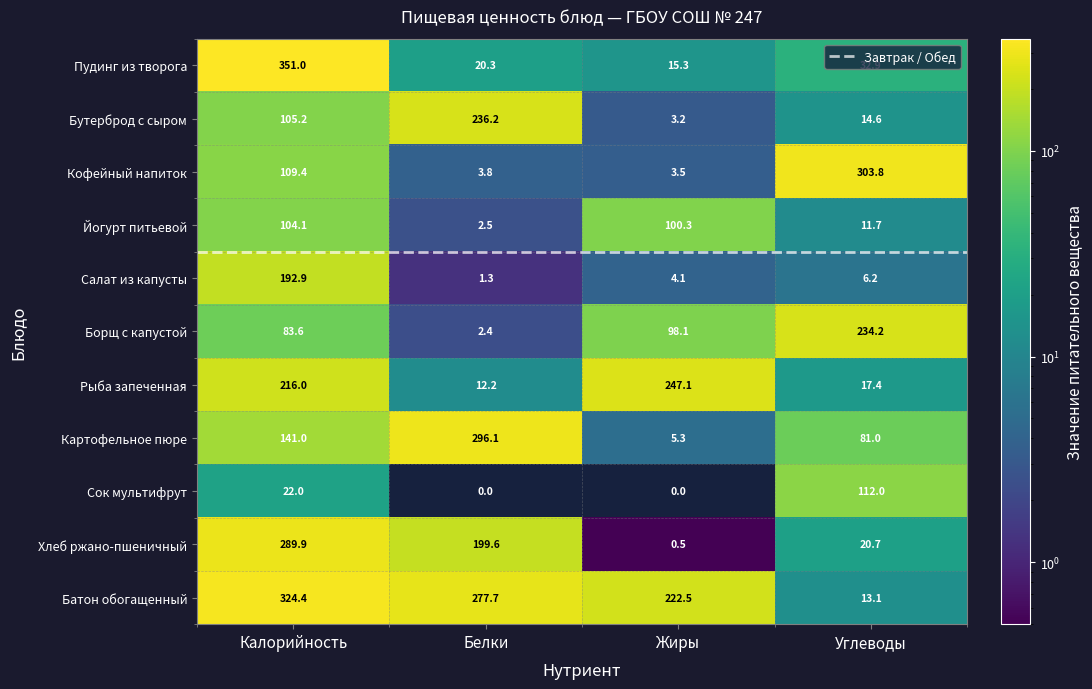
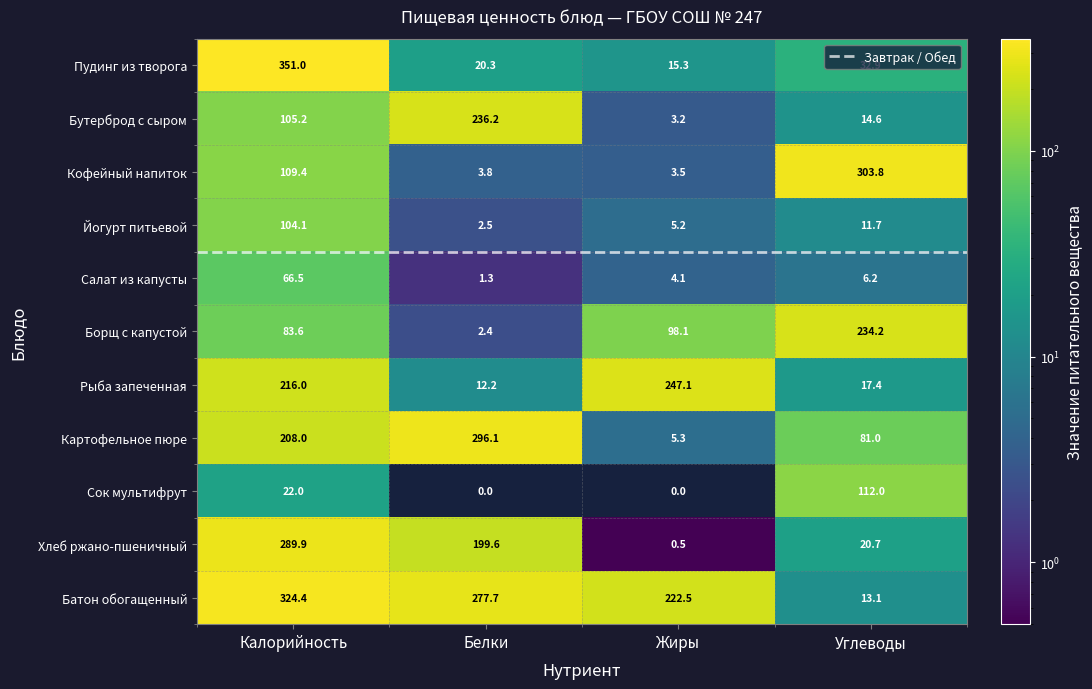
Йогурт питьевой, Жиры: 100.3 -> 5.2
Салат из капусты, Калорийность: 192.9 -> 66.5
Картофельное пюре, Калорийность: 141.0 -> 208.0
